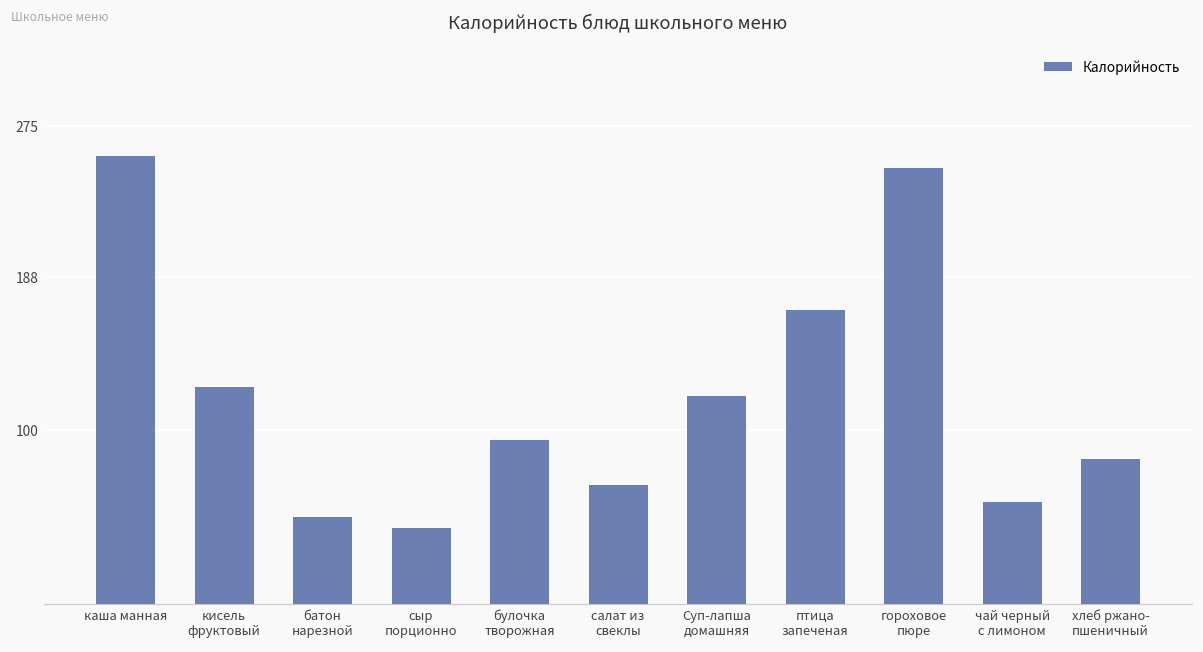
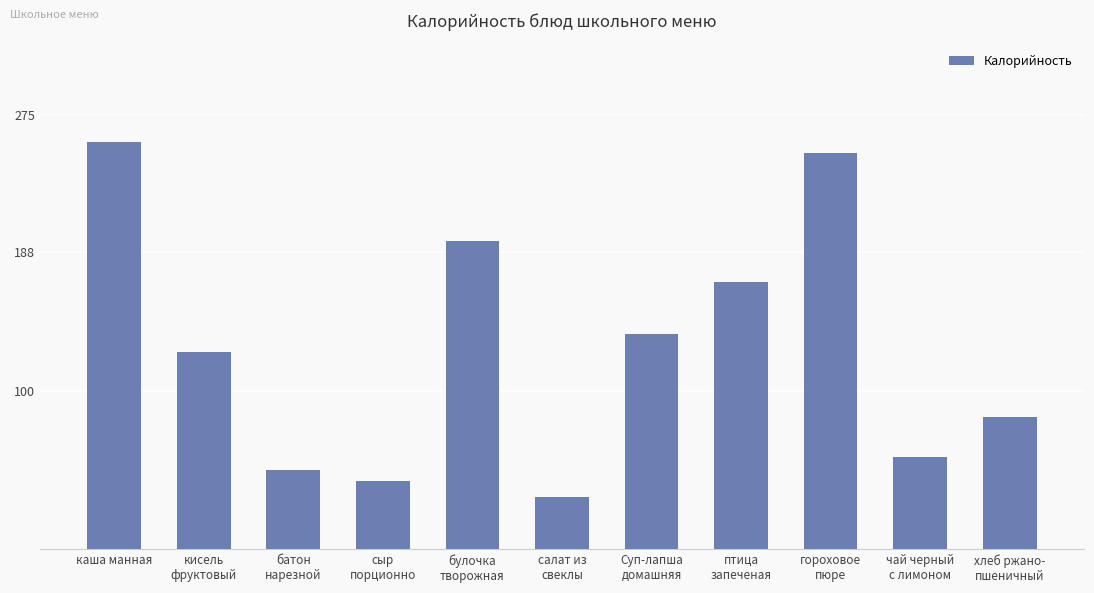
булочка творожная: 94 -> 195
салат из свеклы: 68 -> 33
Суп-лапша домашняя: 120 -> 136
